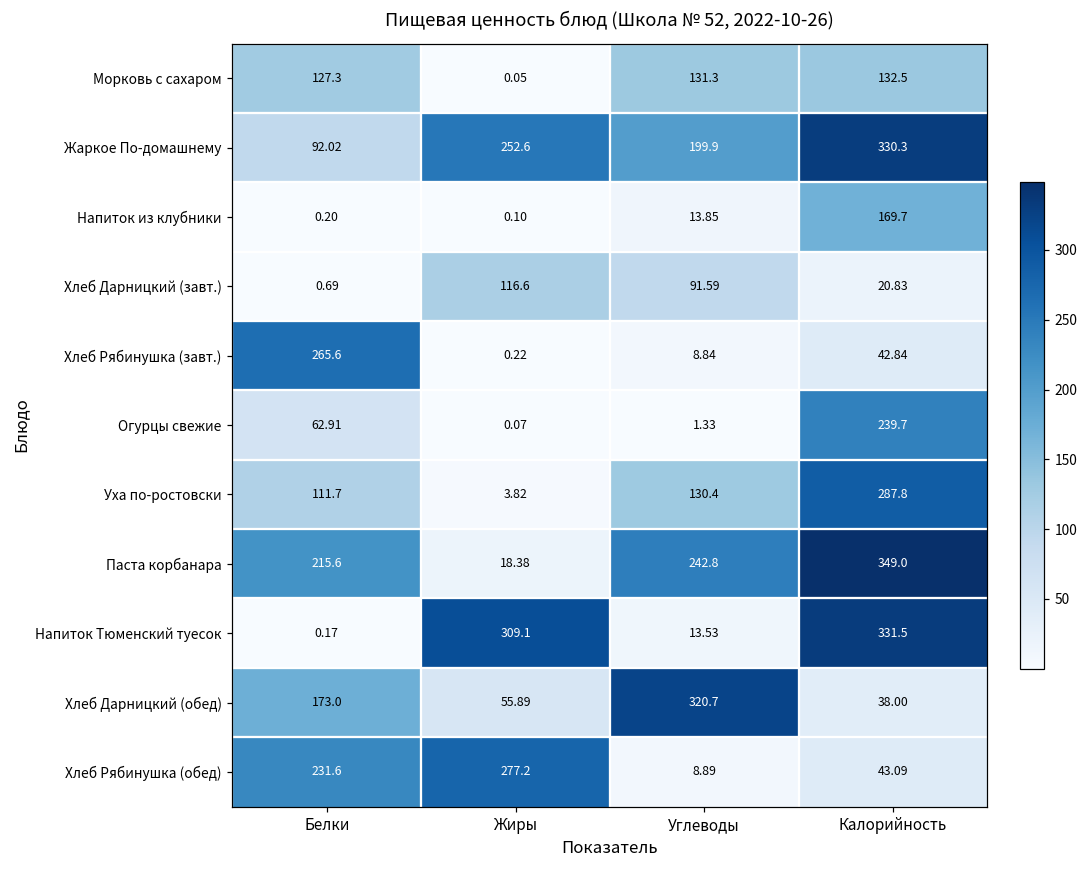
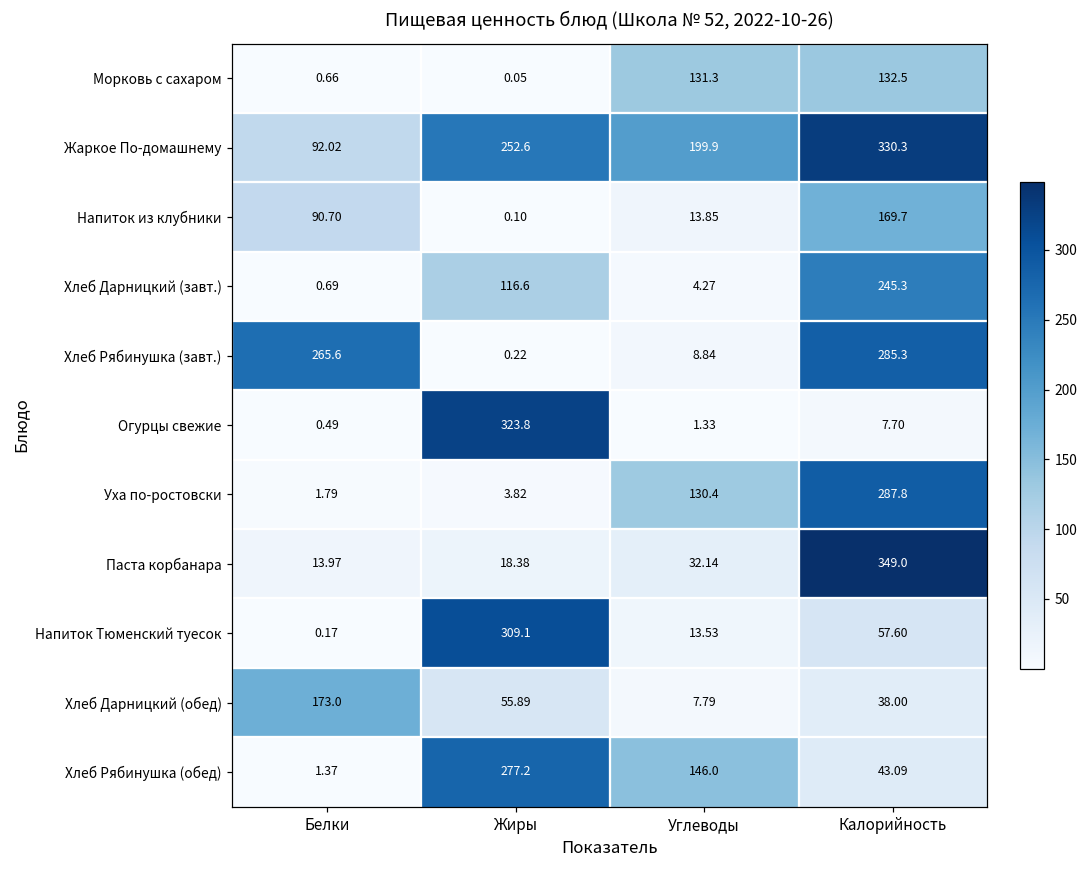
Морковь с сахаром, Белки: 127.3 -> 0.66
Напиток из клубники, Белки: 0.20 -> 90.70
Хлеб Дарницкий (завт.), Углеводы: 91.59 -> 4.27
Хлеб Дарницкий (завт.), Калорийность: 20.83 -> 245.3
Хлеб Рябинушка (завт.), Калорийность: 42.84 -> 285.3
Огурцы свежие, Белки: 62.91 -> 0.49
Огурцы свежие, Жиры: 0.07 -> 323.8
Огурцы свежие, Калорийность: 239.7 -> 7.70
Уха по-ростовски, Белки: 111.7 -> 1.79
Паста корбанара, Белки: 215.6 -> 13.97
Паста корбанара, Углеводы: 242.8 -> 32.14
Напиток Тюменский туесок, Калорийность: 331.5 -> 57.60
Хлеб Дарницкий (обед), Углеводы: 320.7 -> 7.79
Хлеб Рябинушка (обед), Белки: 231.6 -> 1.37
Хлеб Рябинушка (обед), Углеводы: 8.89 -> 146.0
